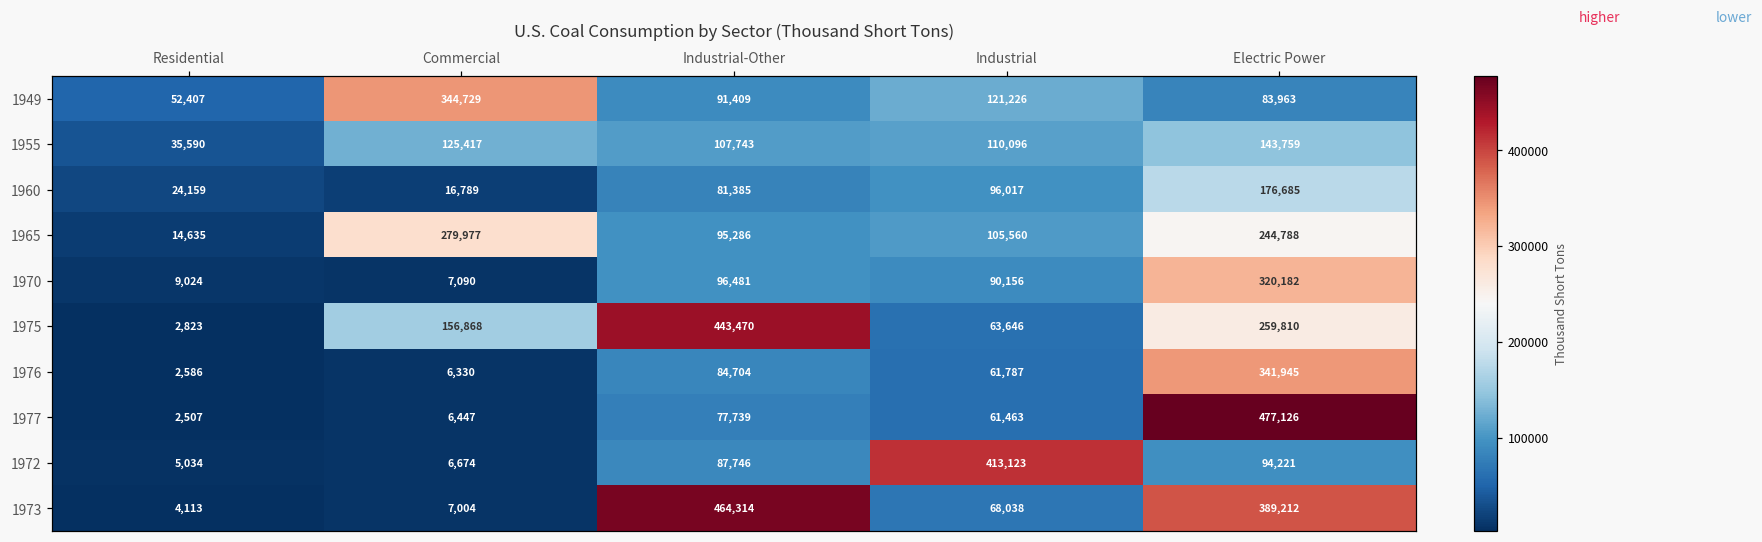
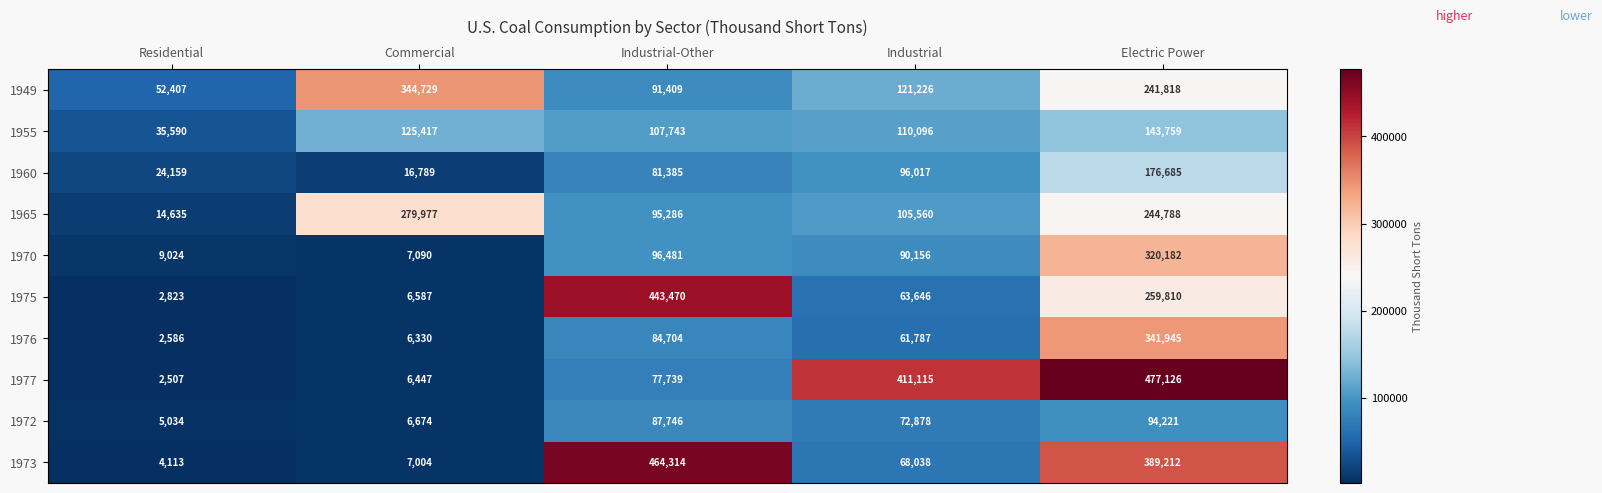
1949, Electric Power: 83,963 -> 241,818
1975, Commercial: 156,868 -> 6,587
1977, Industrial: 61,463 -> 411,115
1972, Industrial: 413,123 -> 72,878
